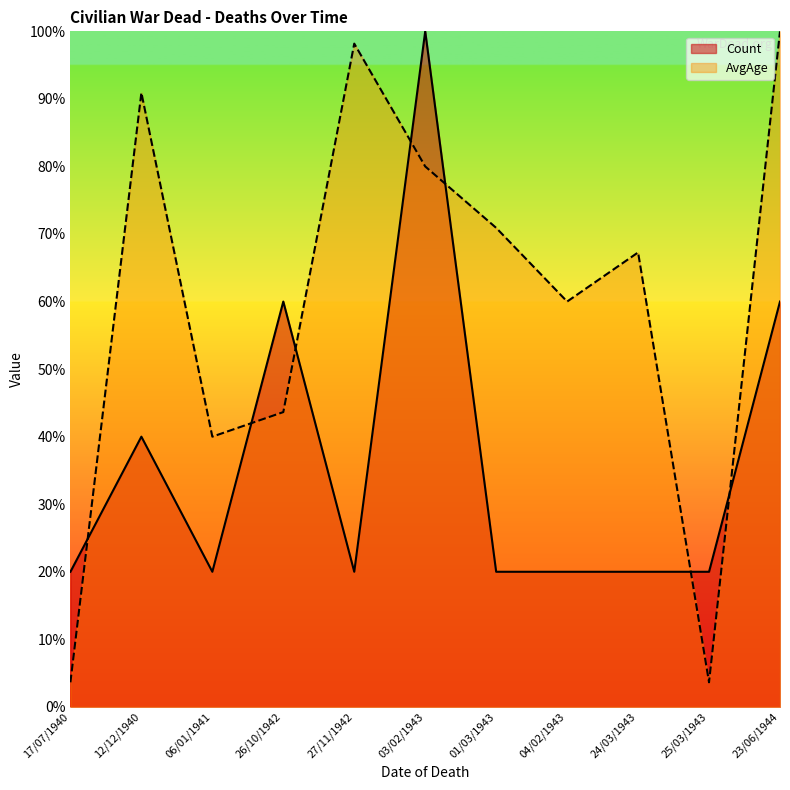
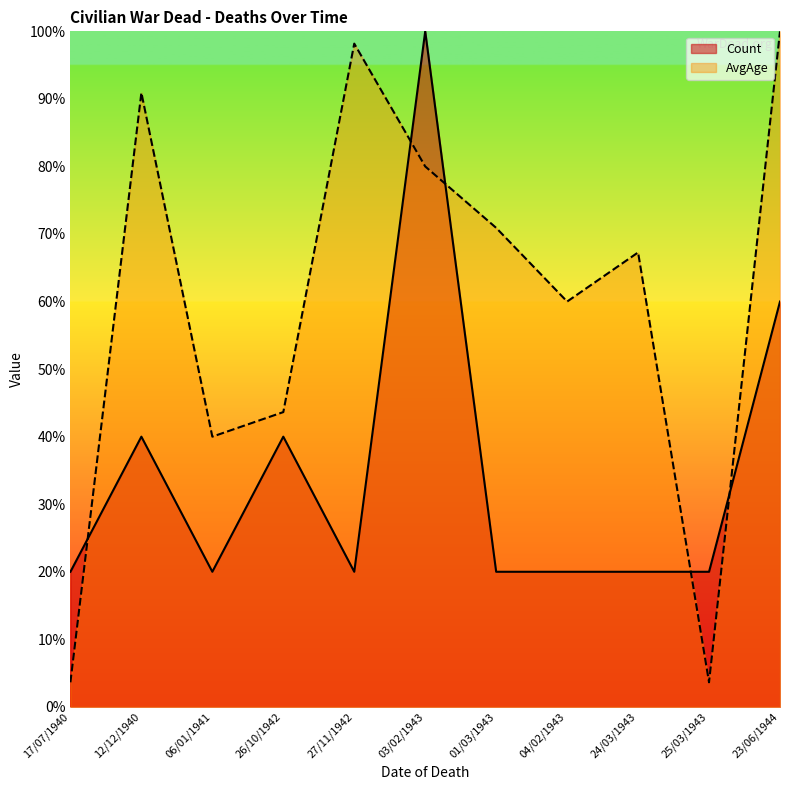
Count, 26/10/1942: 60% -> 40%
